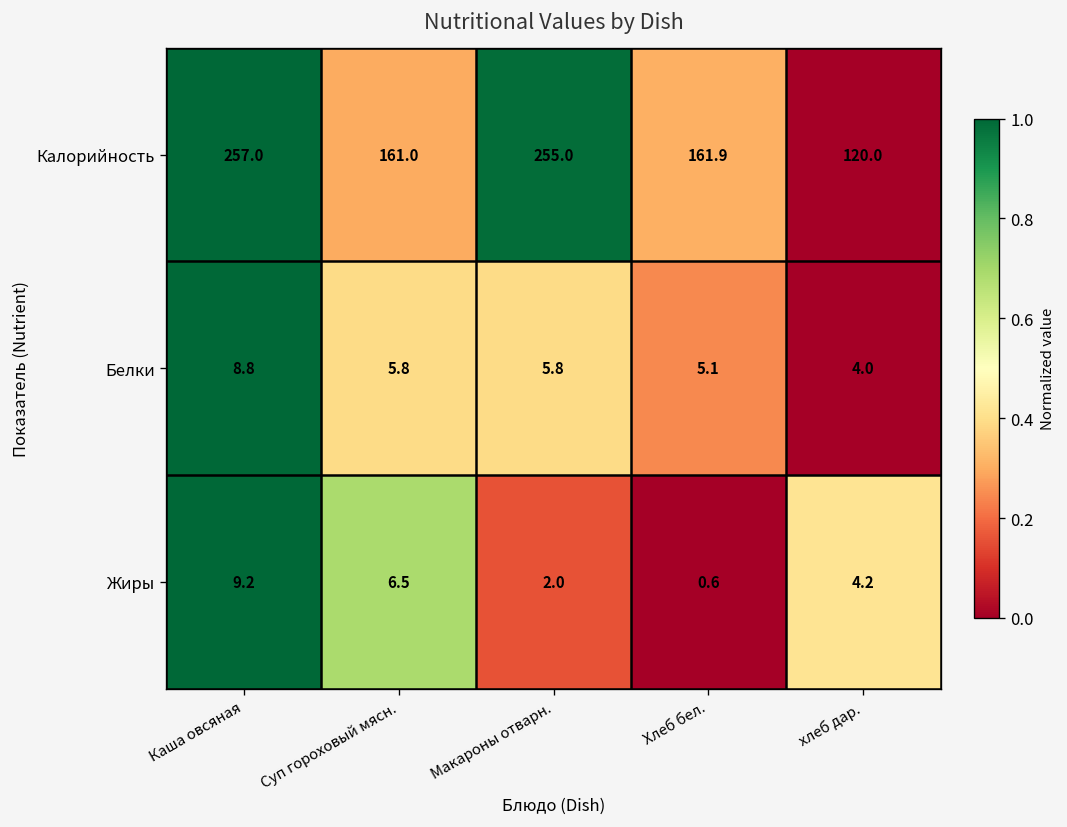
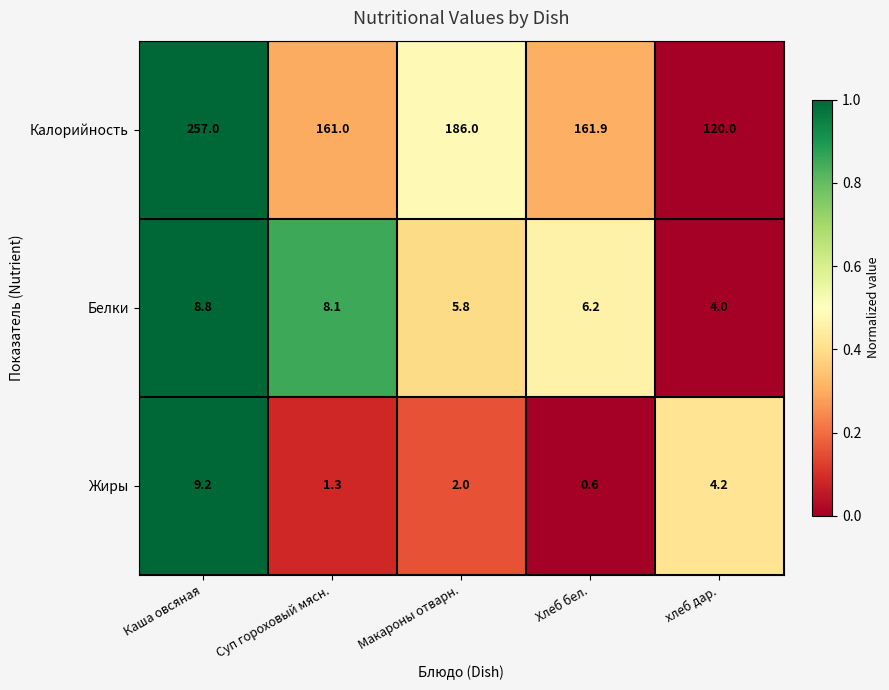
Калорийность, Макароны отварн.: 255.0 -> 186.0
Белки, Суп гороховый мясн.: 5.8 -> 8.1
Белки, Хлеб бел.: 5.1 -> 6.2
Жиры, Суп гороховый мясн.: 6.5 -> 1.3
